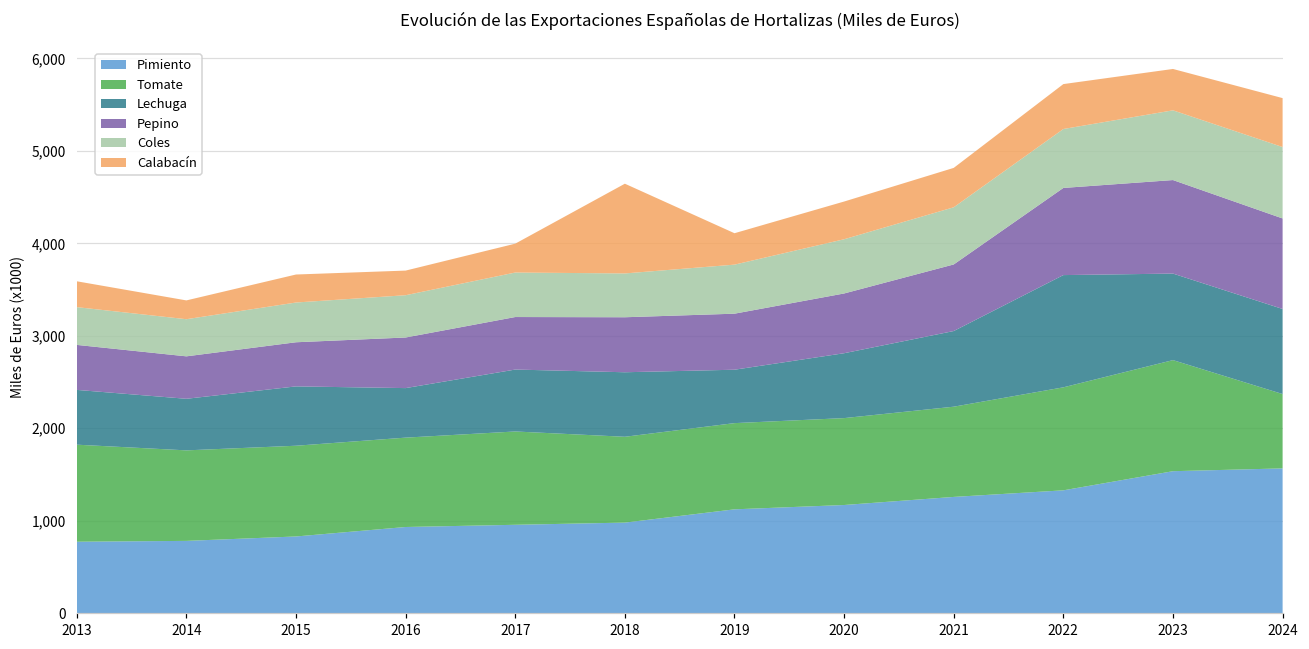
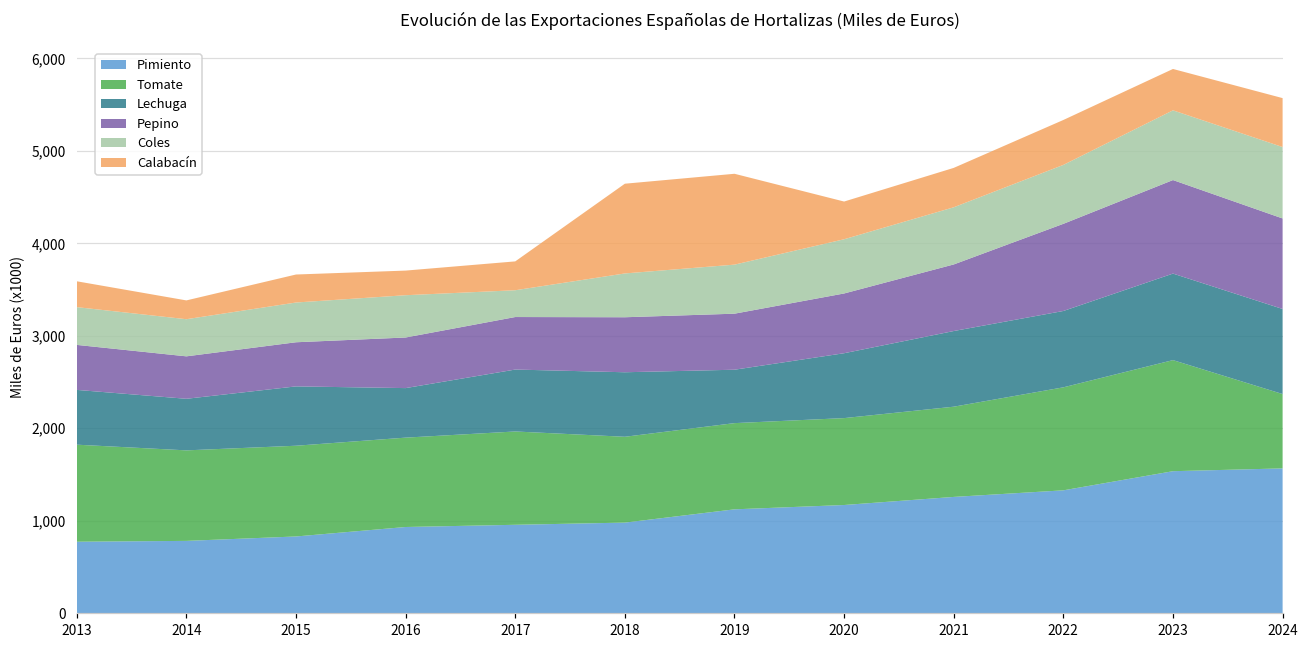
Coles, 2017: 500 -> 300
Calabacín, 2019: 300 -> 1,000
Lechuga, 2022: 1,200 -> 800
